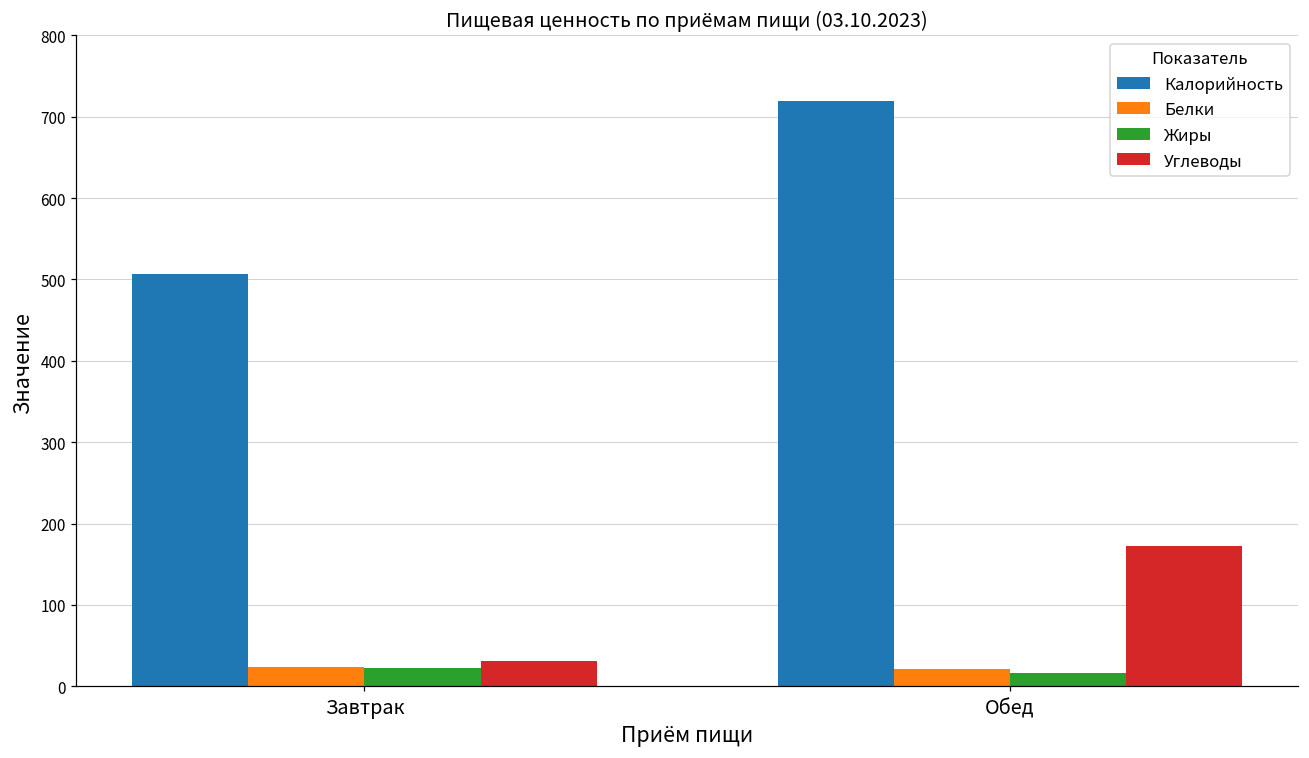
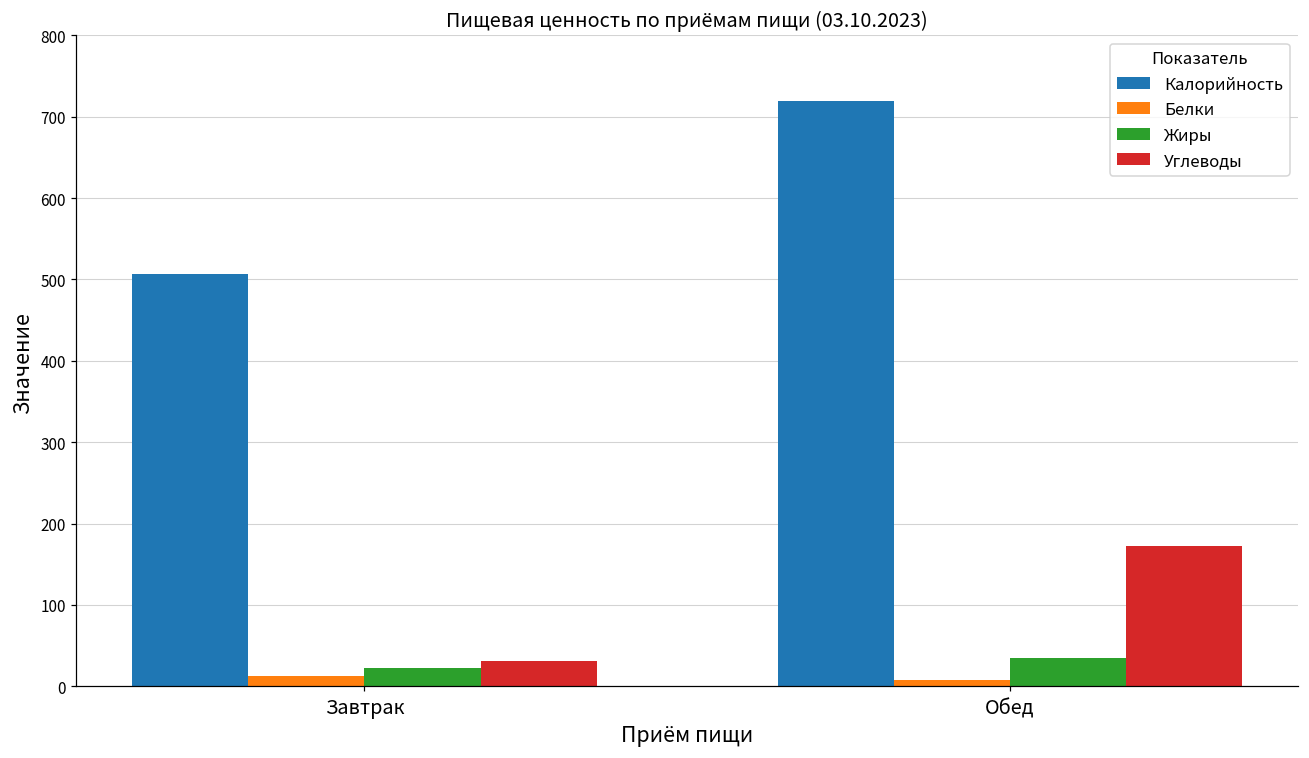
Белки, Завтрак: 20 -> 10
Белки, Обед: 20 -> 10
Жиры, Обед: 20 -> 30
